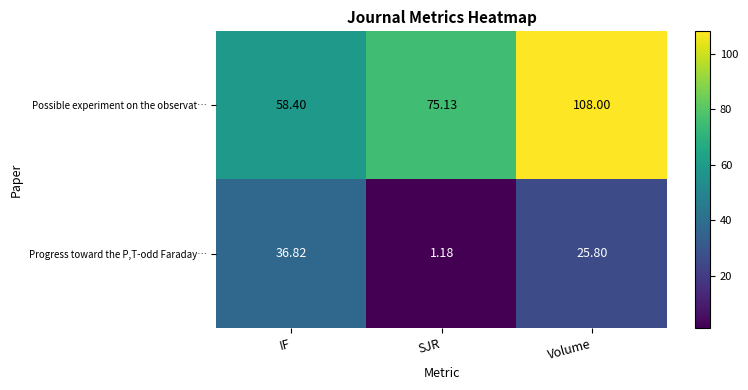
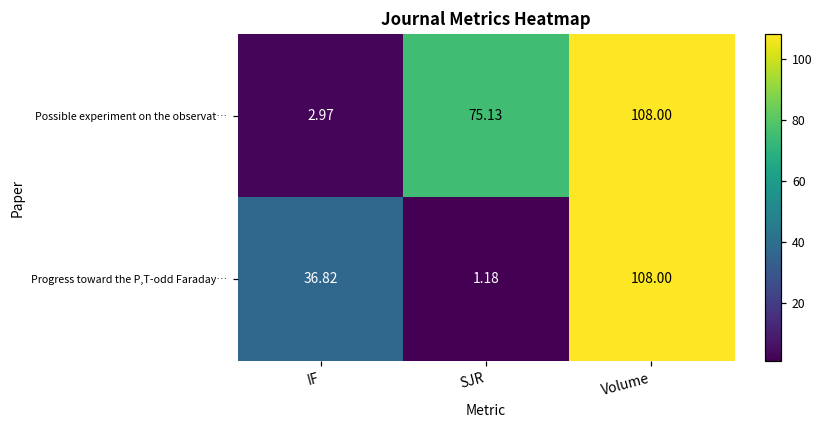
Possible experiment on the observat…, IF: 58.40 -> 2.97
Progress toward the P,T-odd Faraday…, Volume: 25.80 -> 108.00
